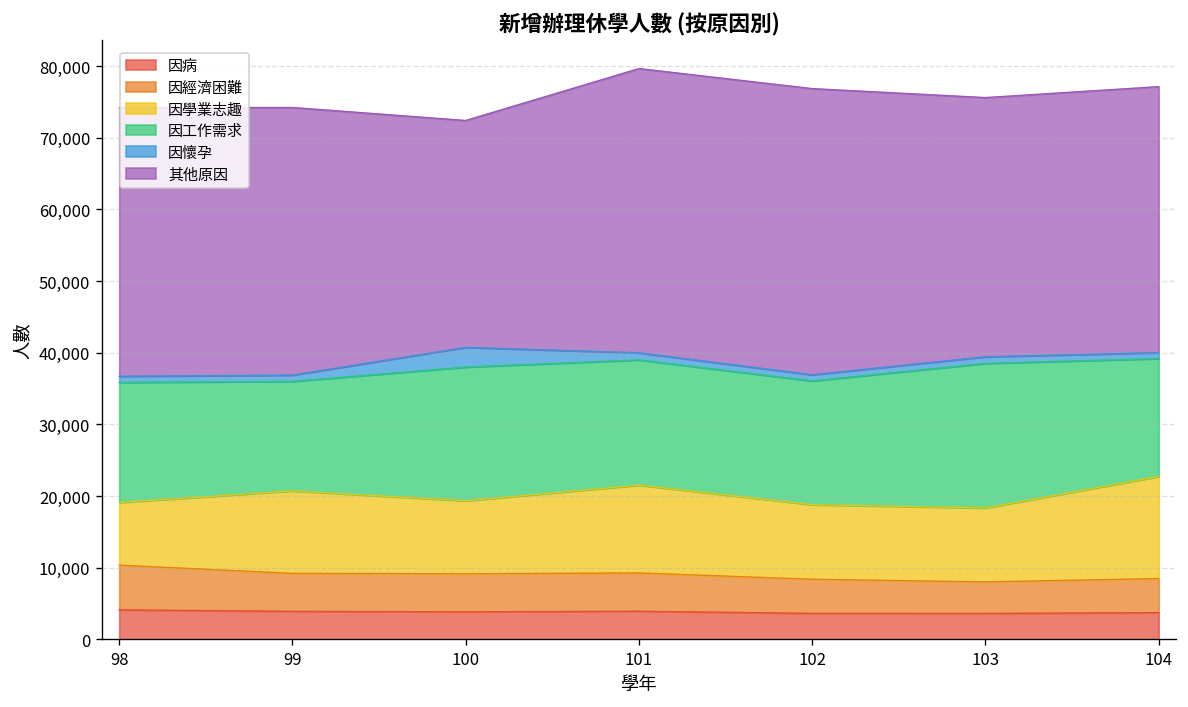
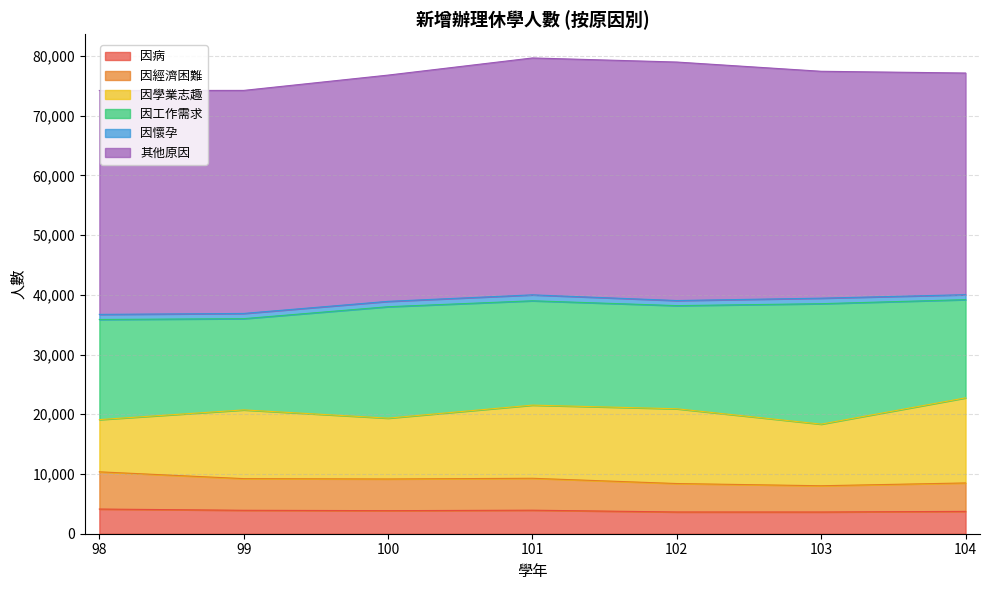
因懷孕, 100: 3,000 -> 1,000
其他原因, 100: 32,000 -> 38,000
因學業志趣, 102: 10,000 -> 13,000
其他原因, 103: 36,000 -> 38,000
